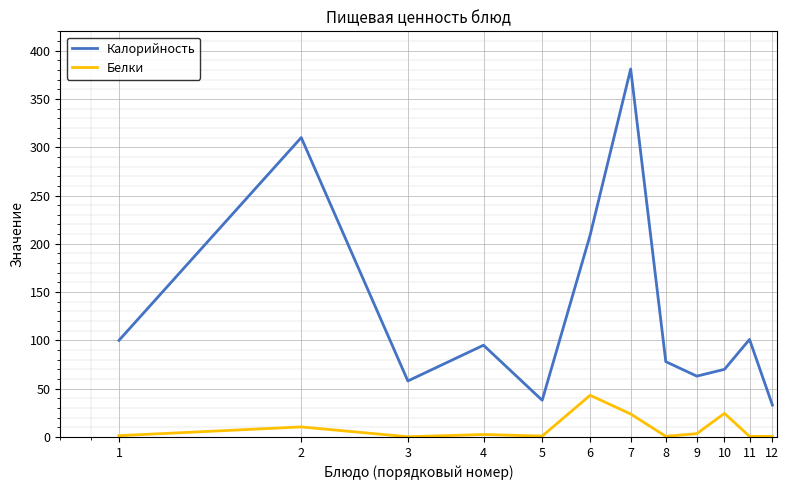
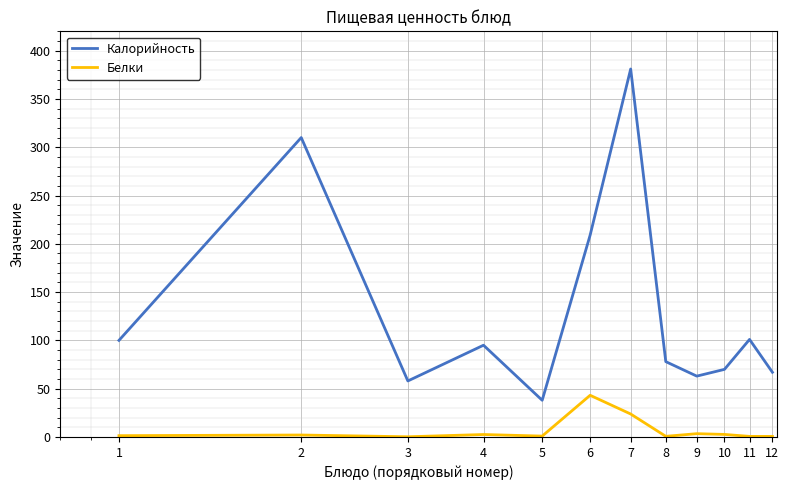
Белки, 2: 10 -> 0
Белки, 10: 20 -> 0
Калорийность, 12: 30 -> 70
